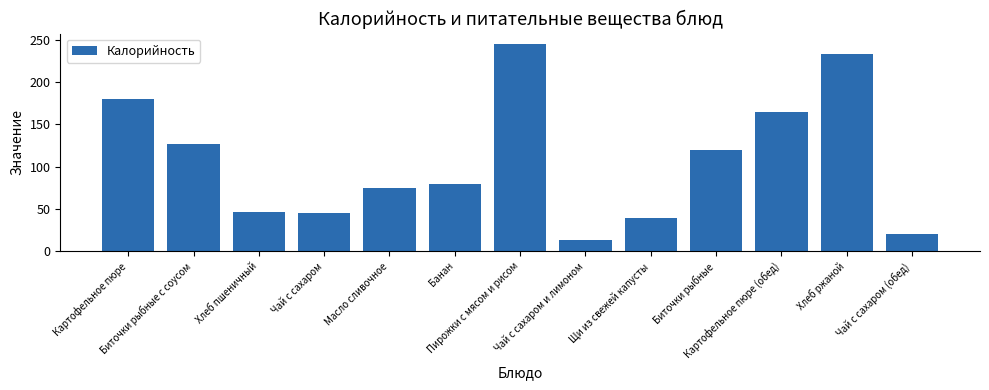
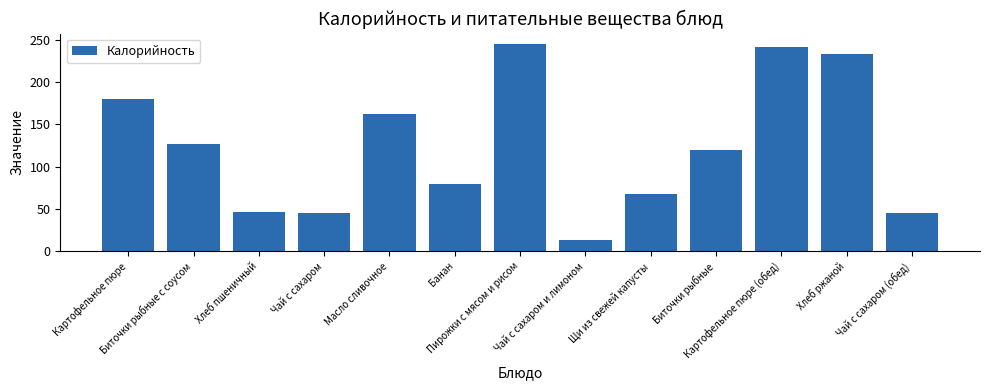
Масло сливочное: 70 -> 160
Щи из свежей капусты: 40 -> 70
Картофельное пюре (обед): 160 -> 240
Чай с сахаром (обед): 20 -> 50
